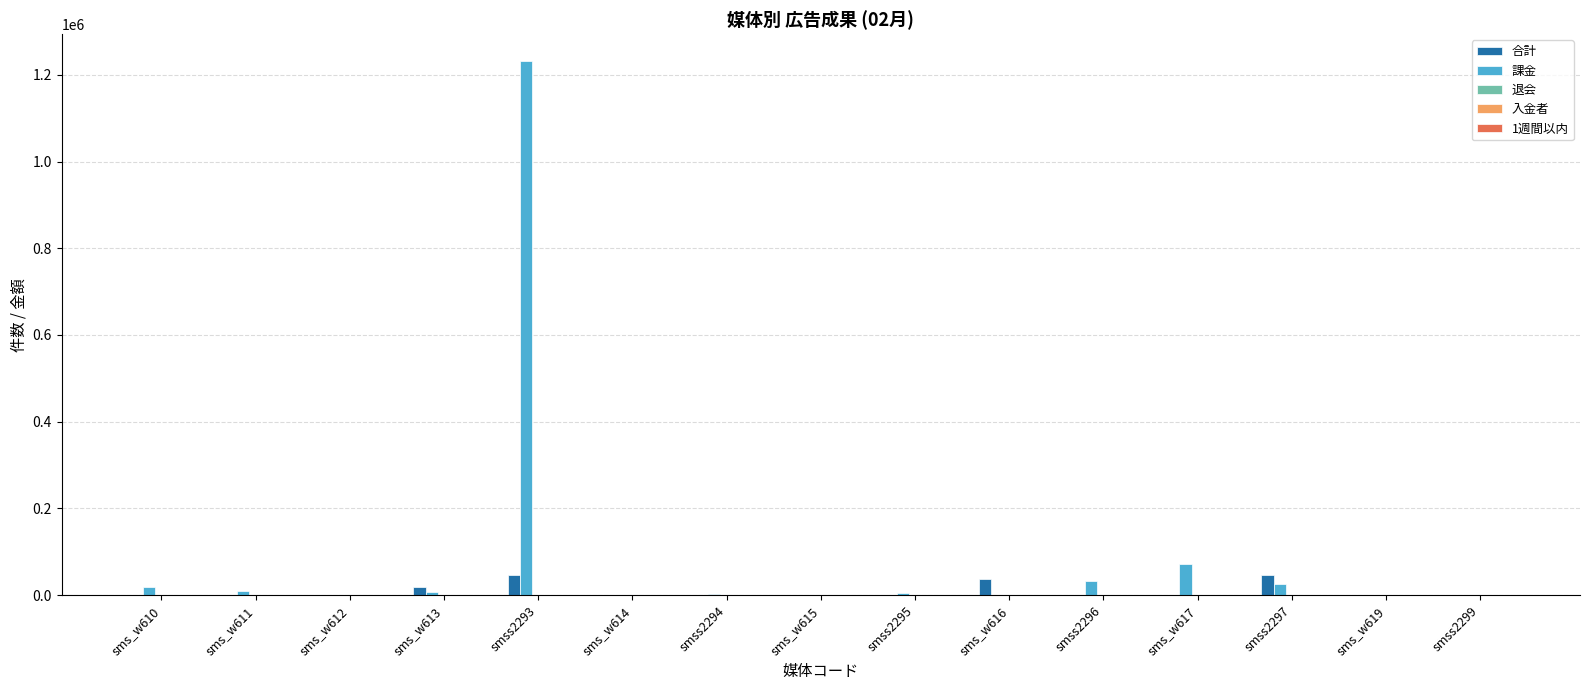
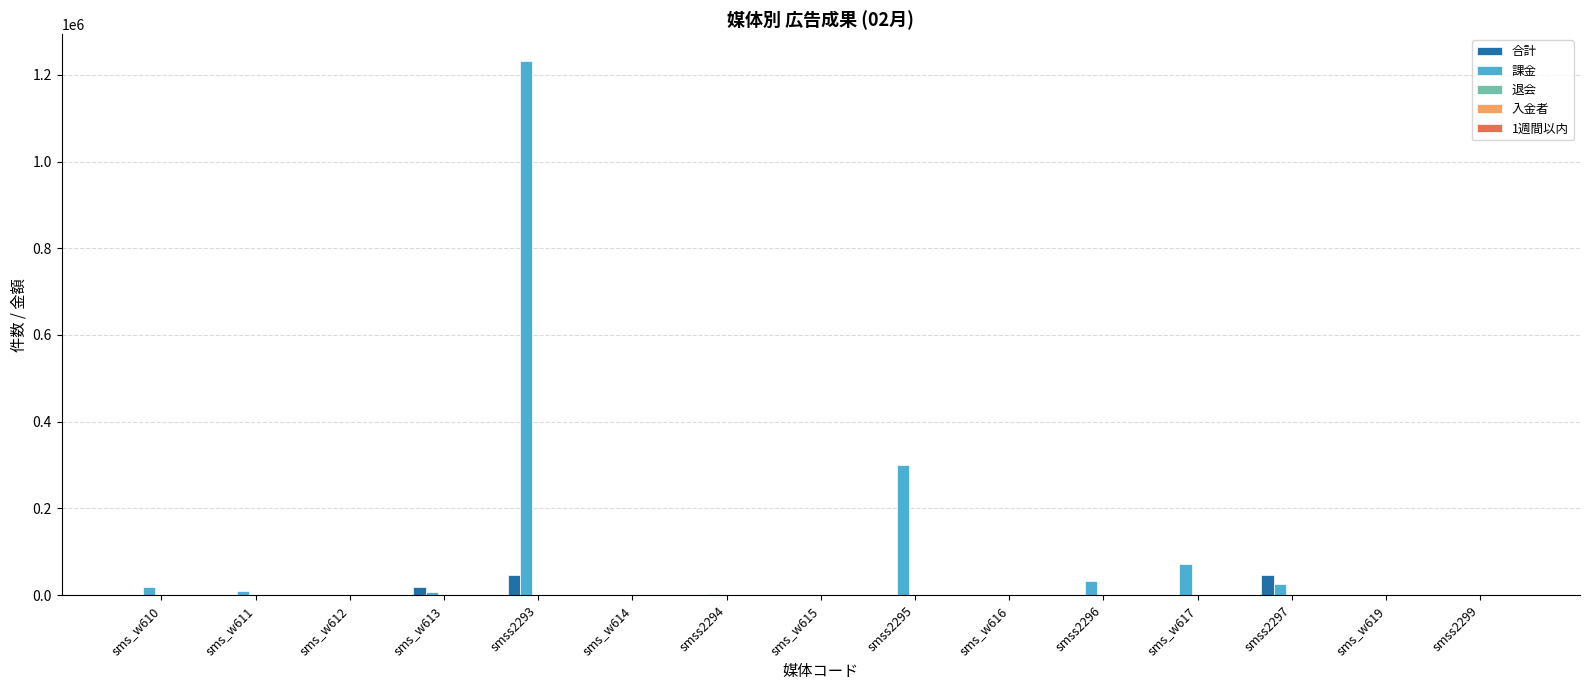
課金, smss2295: 10000 -> 300000
合計, sms_w616: 40000 -> 0
